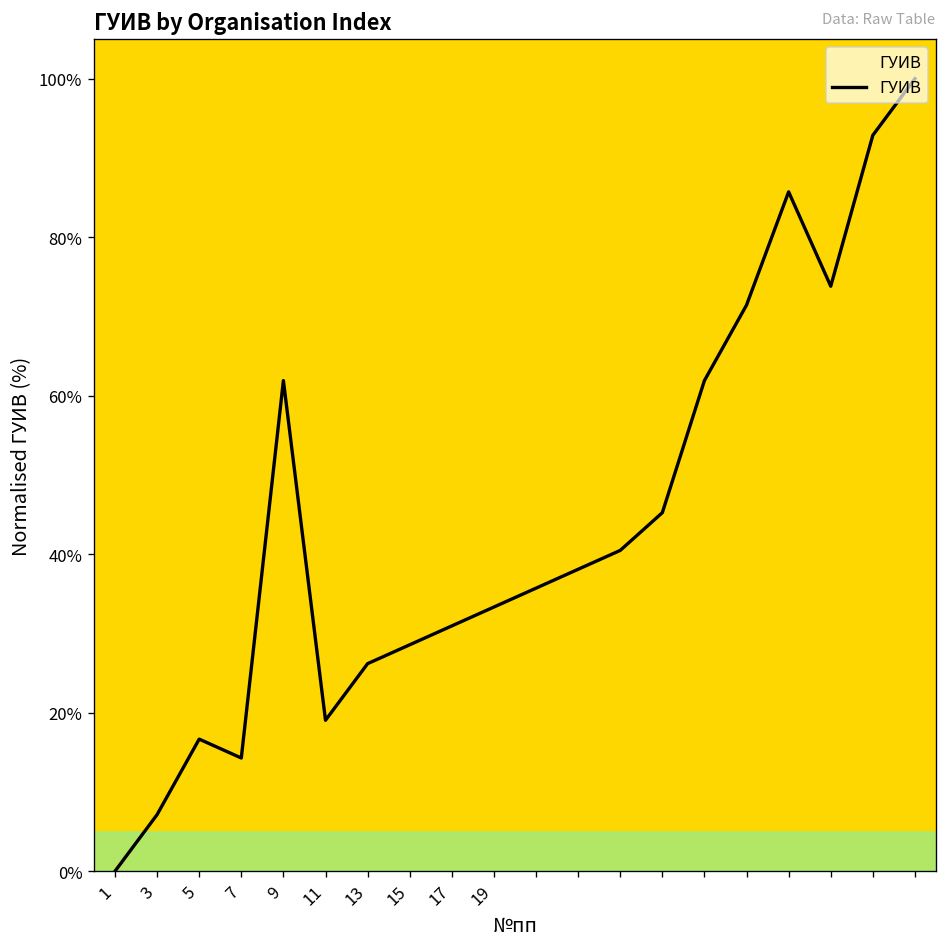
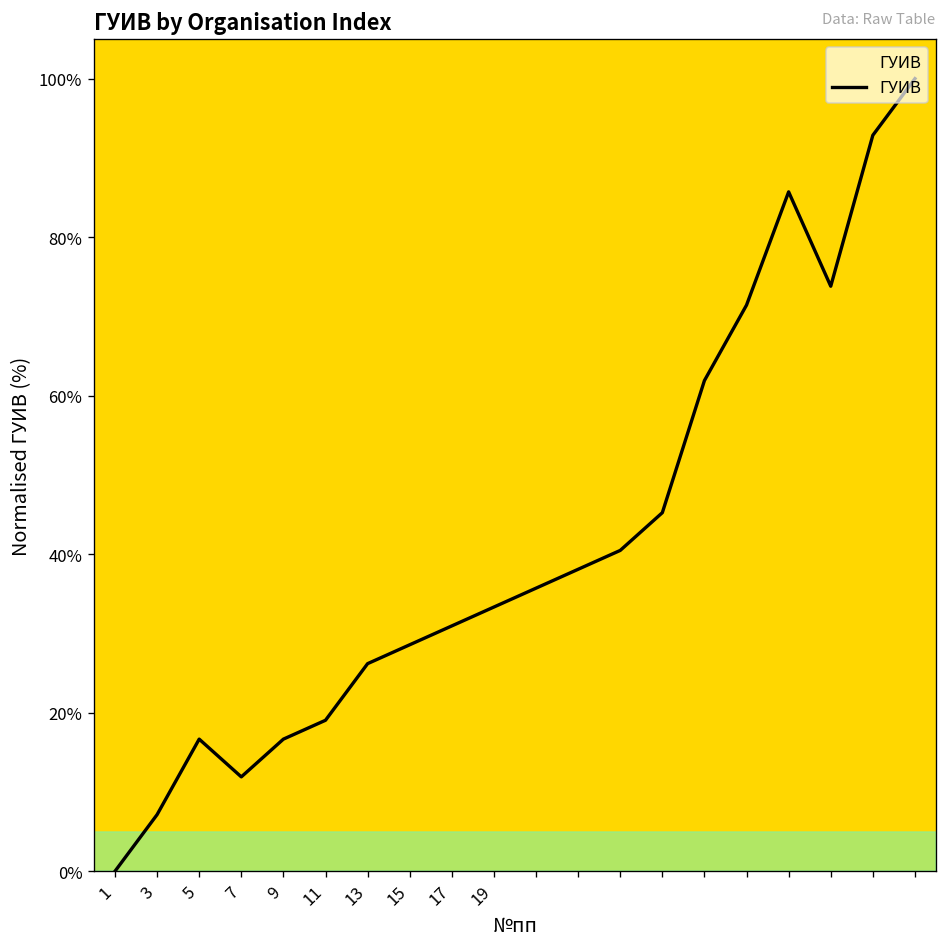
7: 14% -> 12%
9: 62% -> 17%
